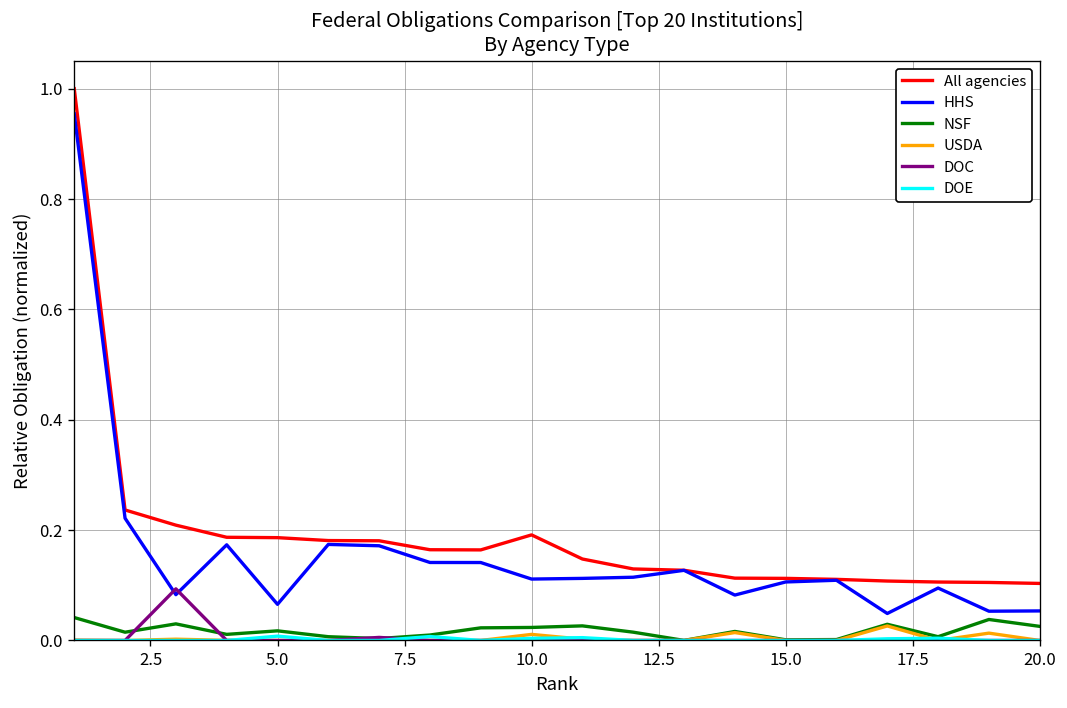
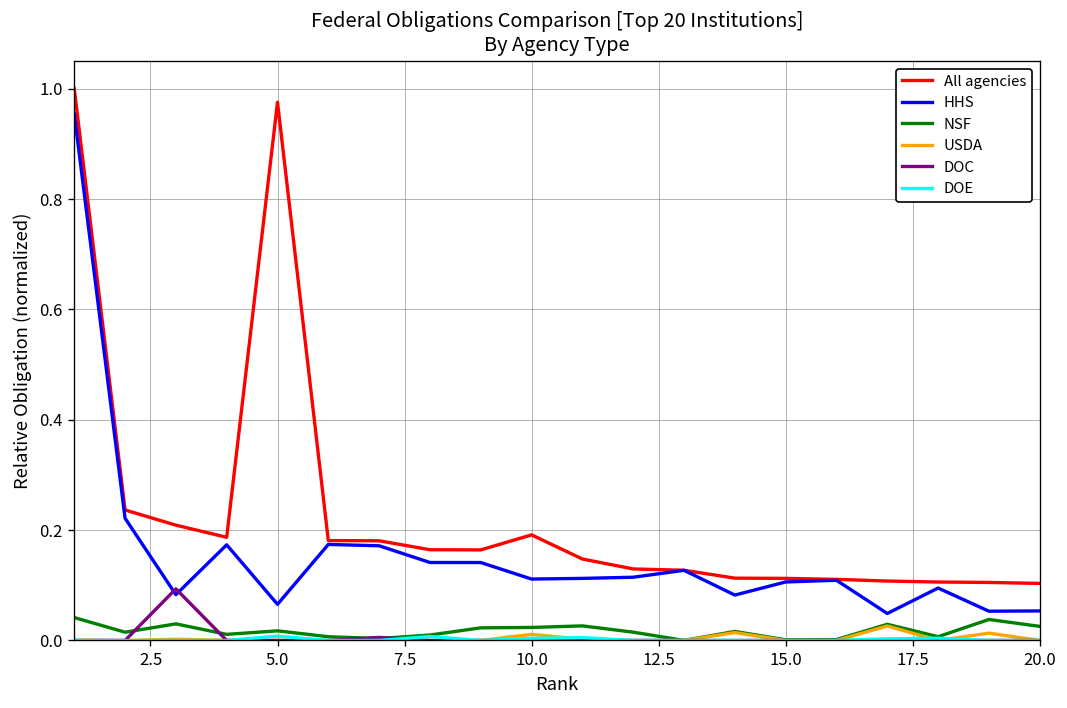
All agencies, 5.0: 0.19 -> 0.98
